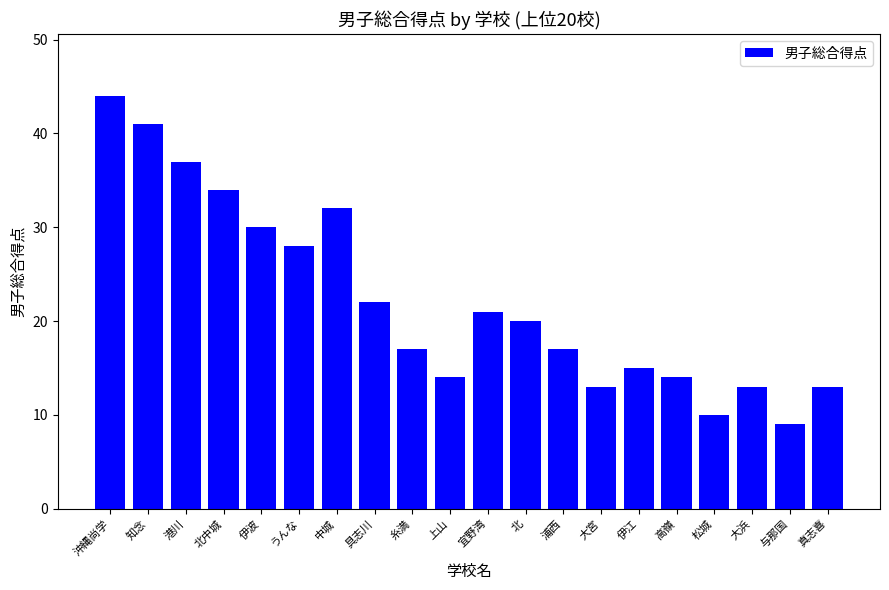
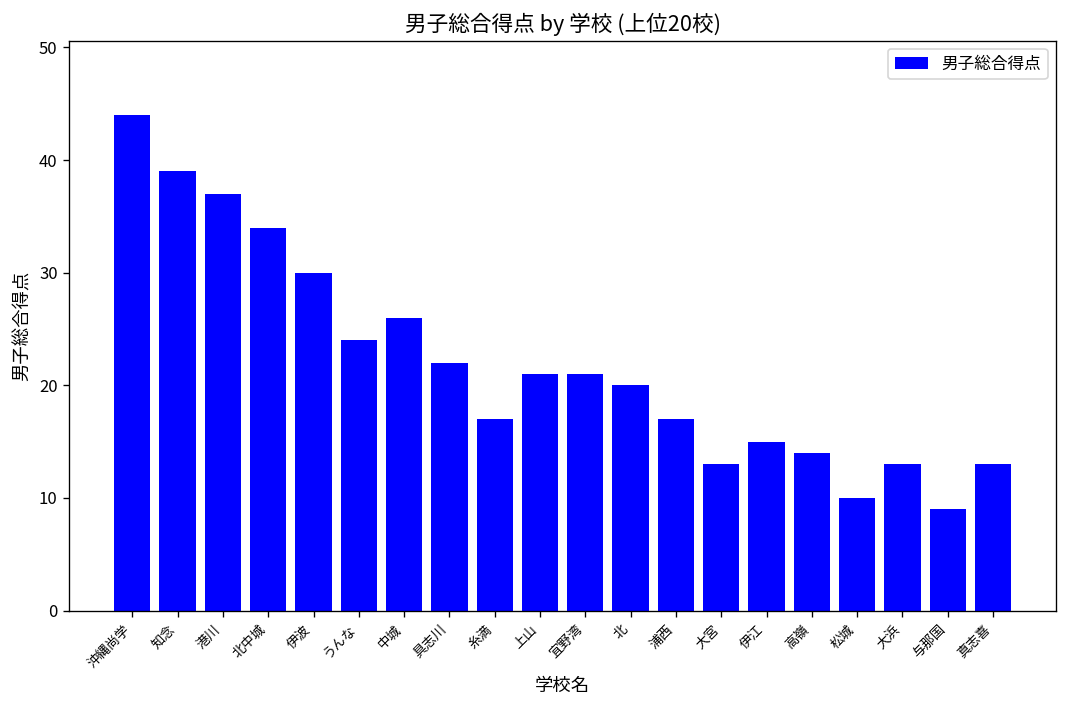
知念: 41 -> 39
うんな: 28 -> 24
中城: 32 -> 26
上山: 14 -> 21
